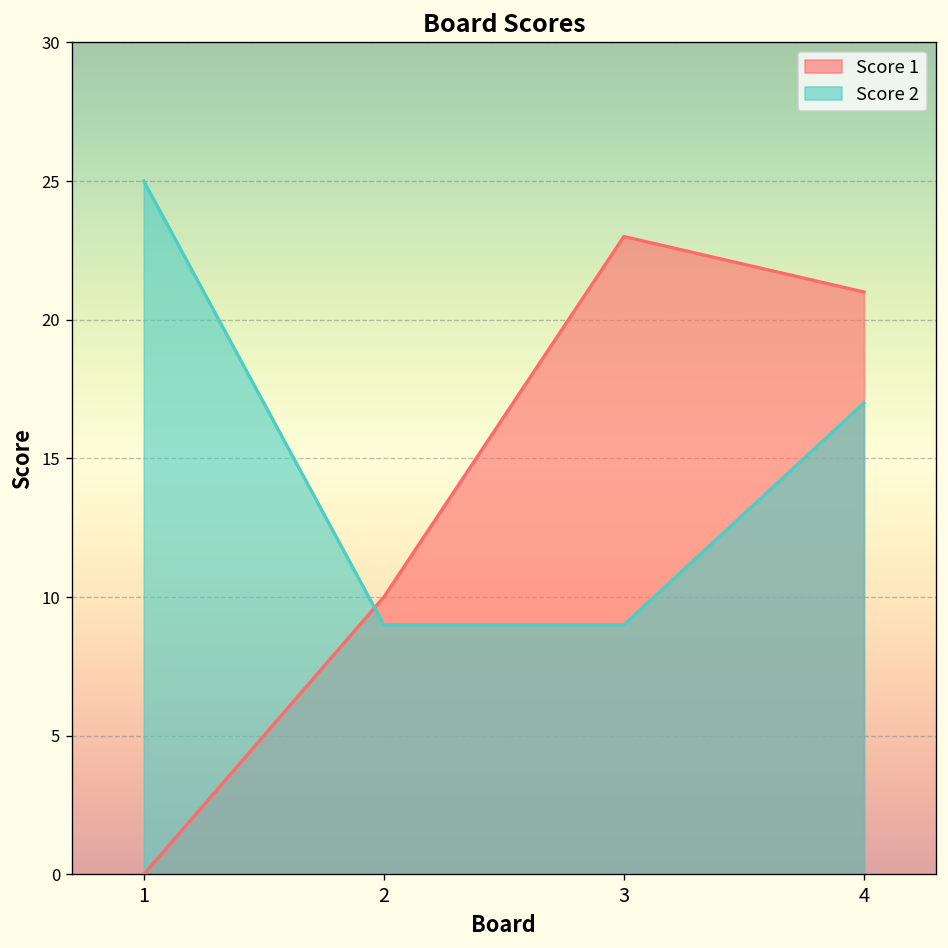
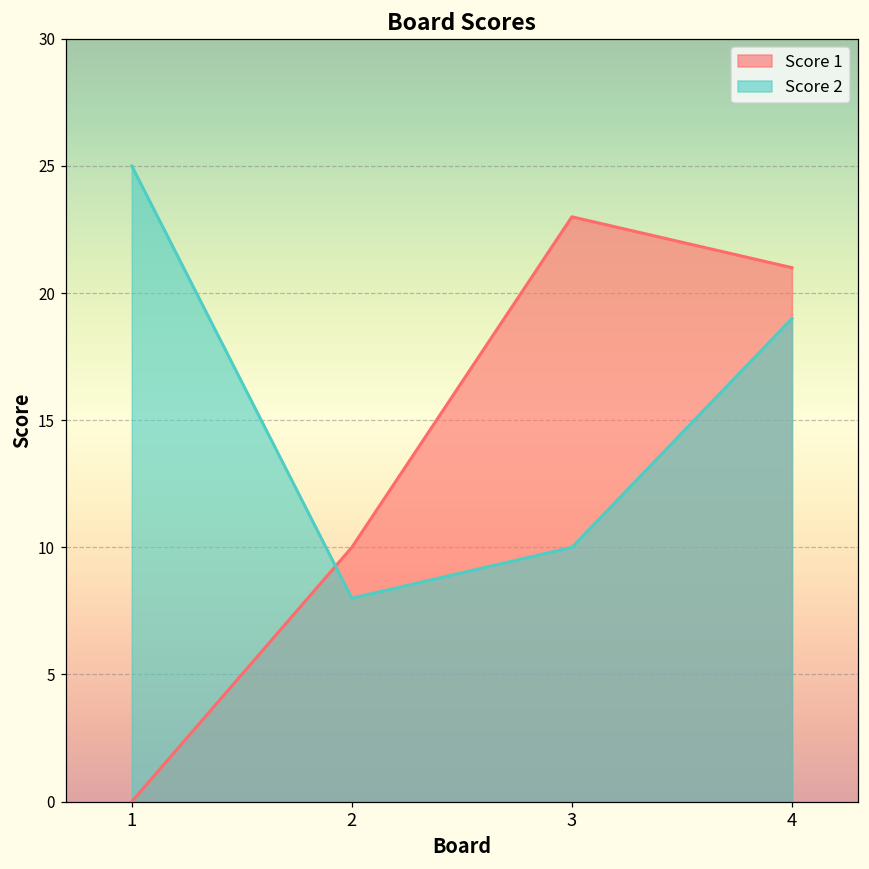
Score 2, 2: 9 -> 8
Score 2, 3: 9 -> 10
Score 2, 4: 17 -> 19
